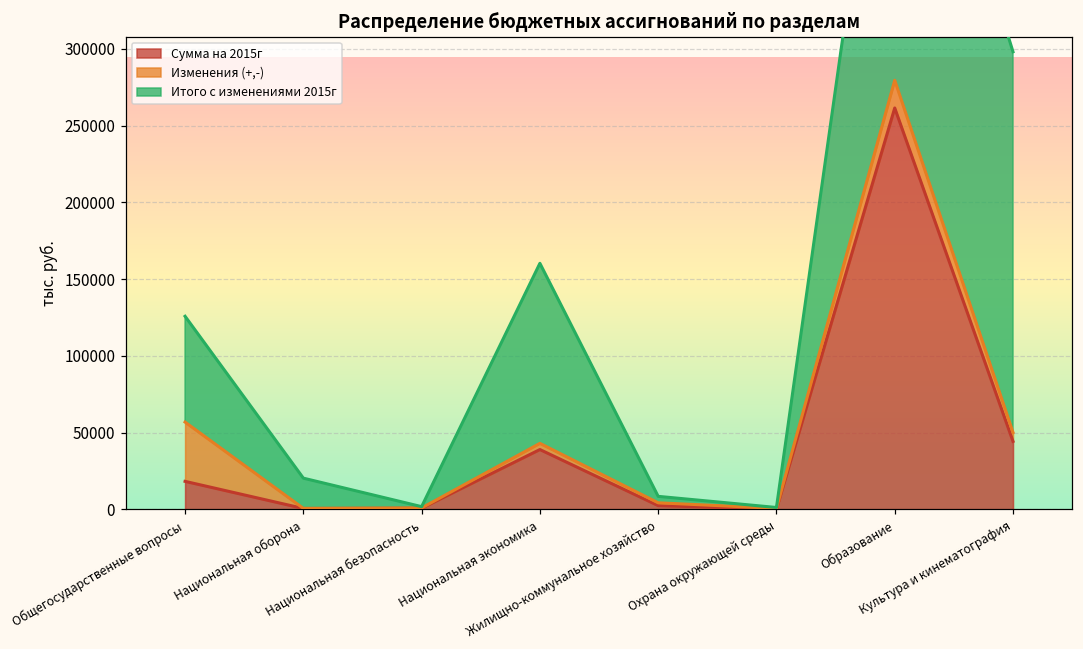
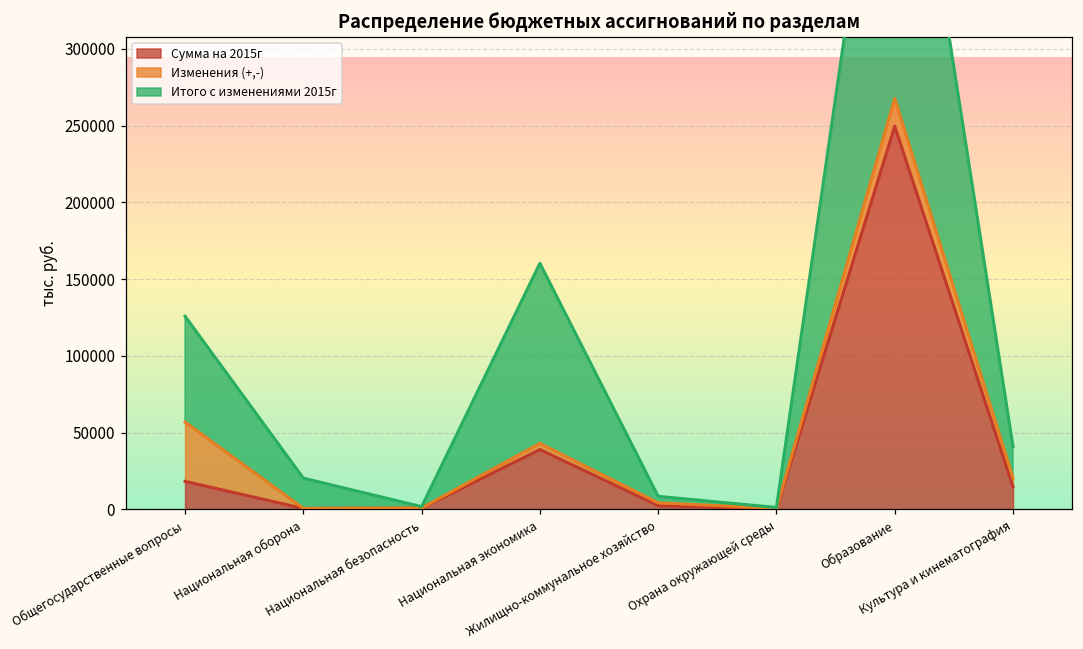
Сумма на 2015г, Образование: 262000 -> 250000
Сумма на 2015г, Культура и кинематография: 44000 -> 15000
Итого с изменениями 2015г, Культура и кинематография: 248000 -> 20000
